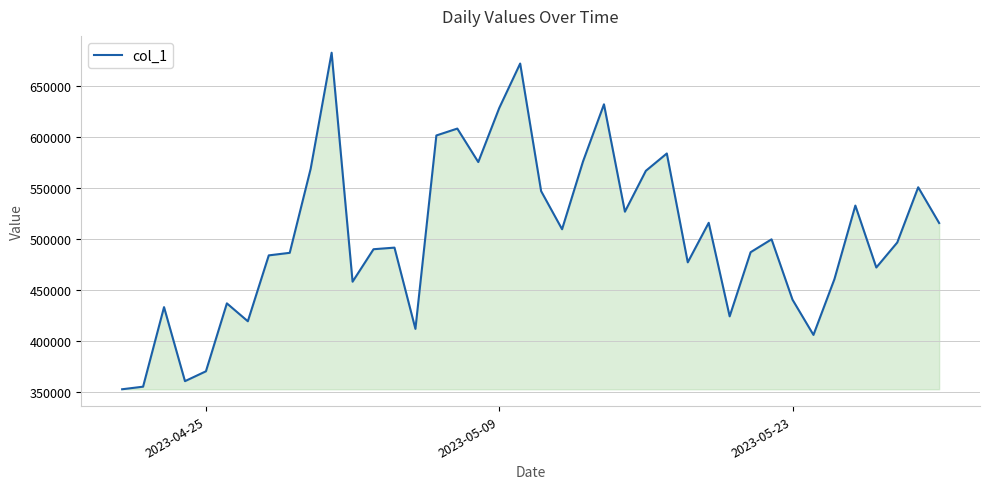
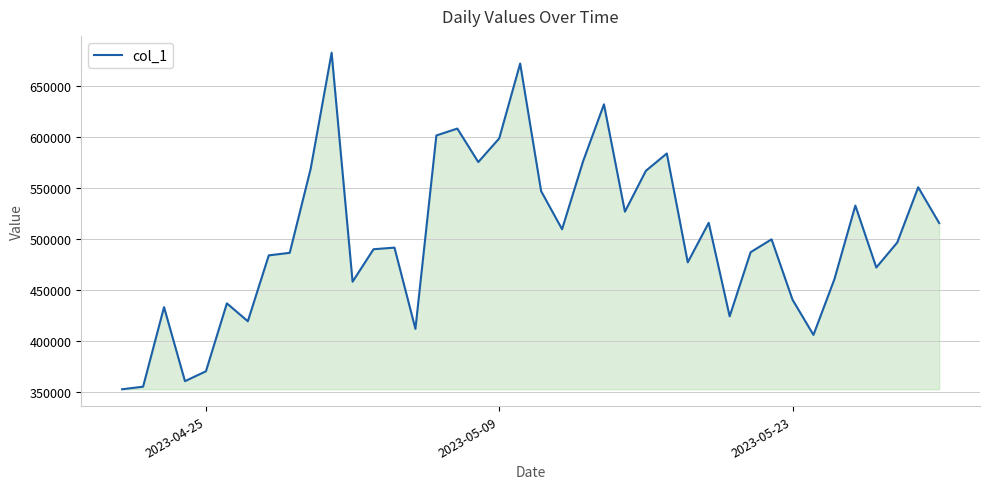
2023-05-09: 628000 -> 598000
